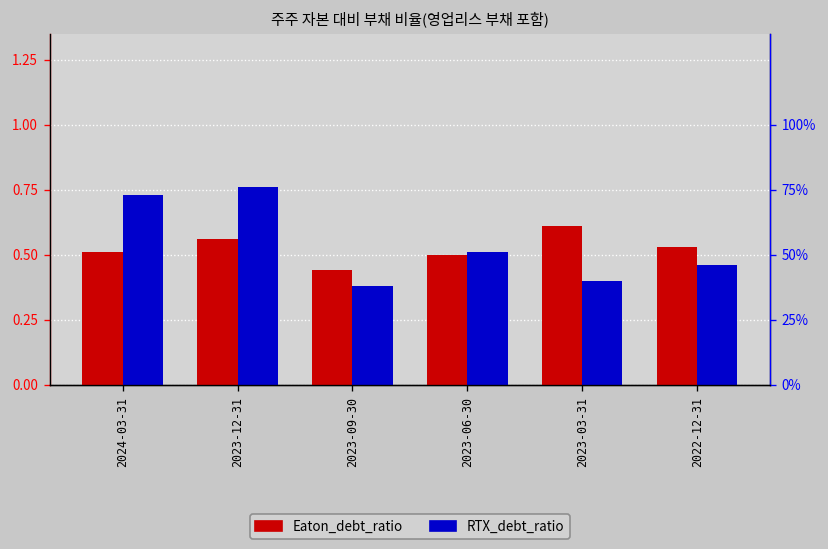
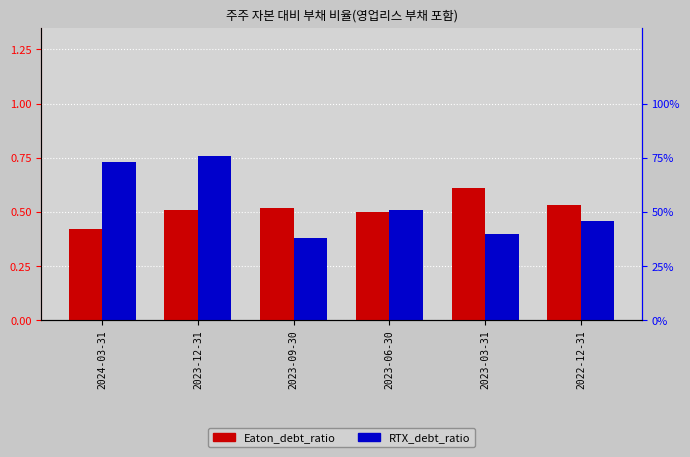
Eaton_debt_ratio, 2024-03-31: 0.51 -> 0.42
Eaton_debt_ratio, 2023-12-31: 0.56 -> 0.51
Eaton_debt_ratio, 2023-09-30: 0.44 -> 0.52
